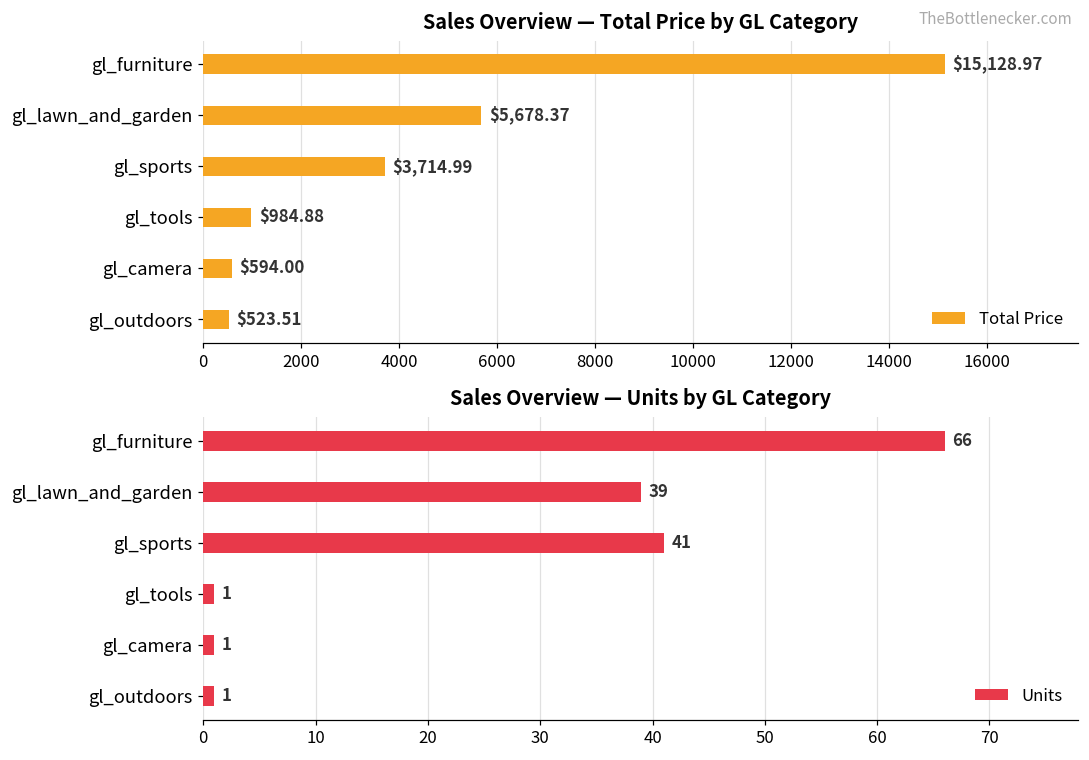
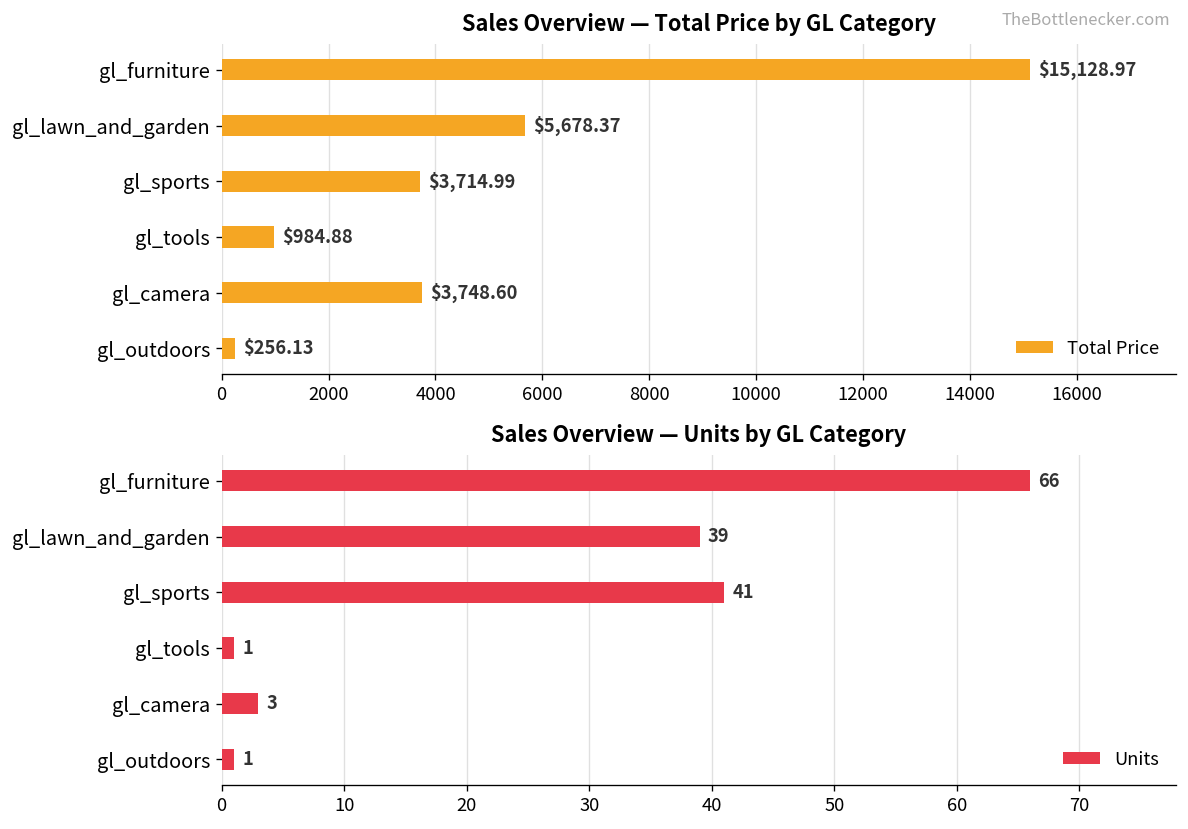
Sales Overview — Total Price by GL Category, gl_camera: $594.00 -> $3,748.60
Sales Overview — Total Price by GL Category, gl_outdoors: $523.51 -> $256.13
Sales Overview — Units by GL Category, gl_camera: 1 -> 3
